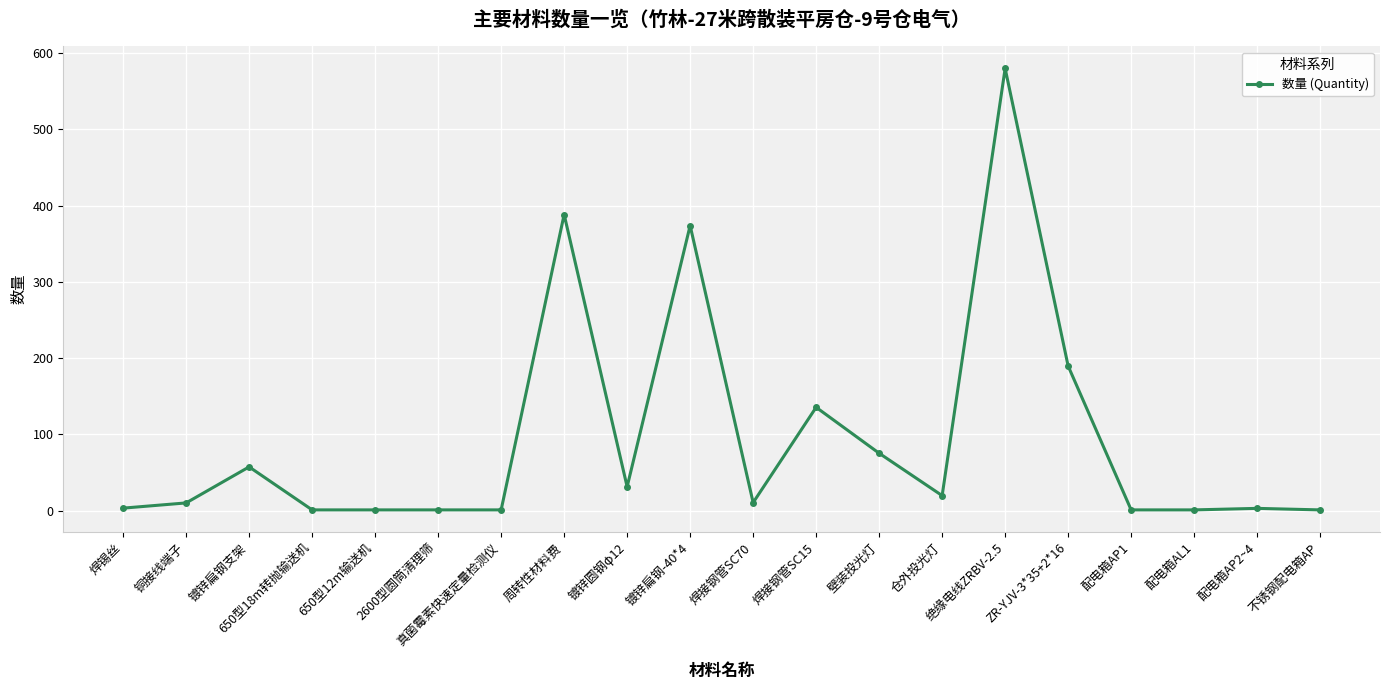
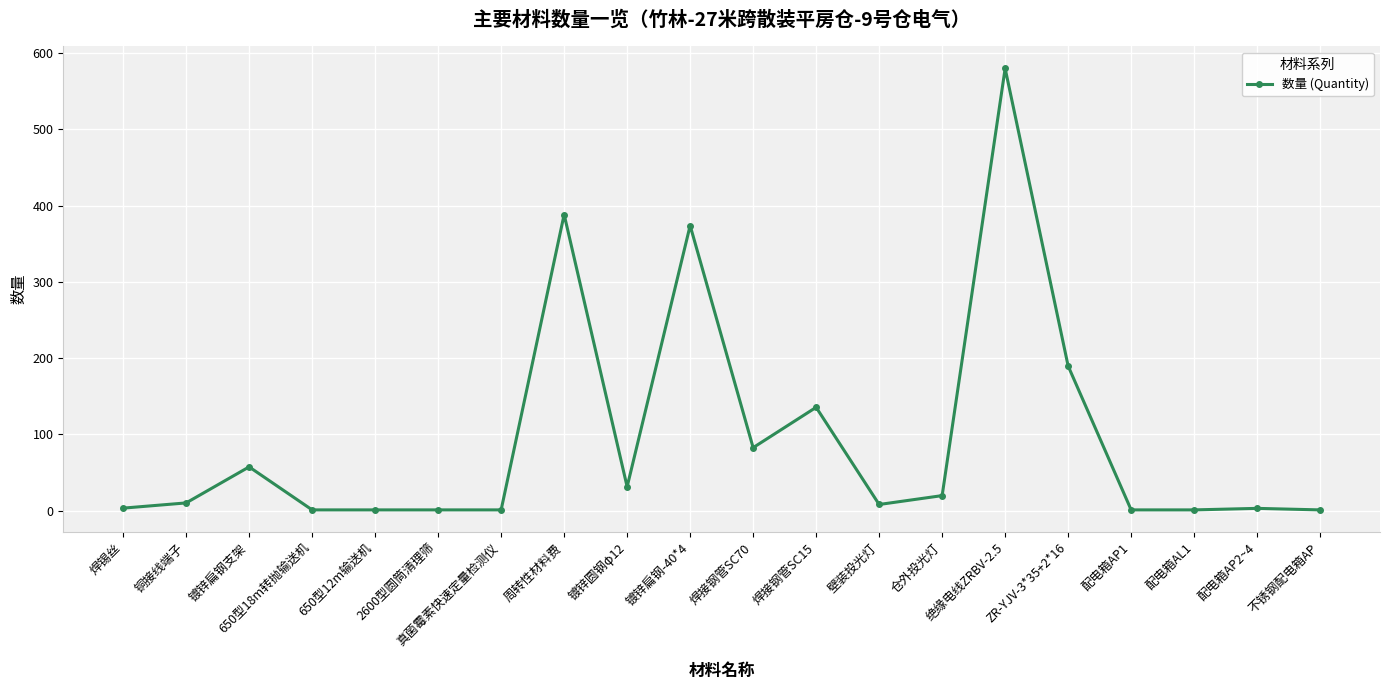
焊接钢管SC70: 10 -> 80
壁装投光灯: 80 -> 10
